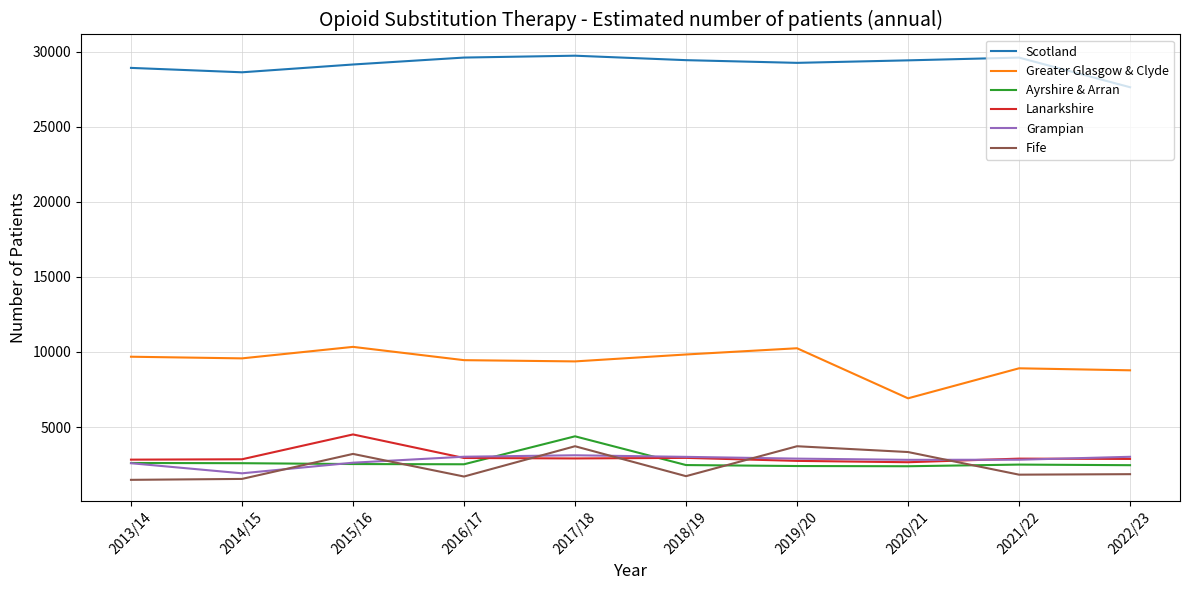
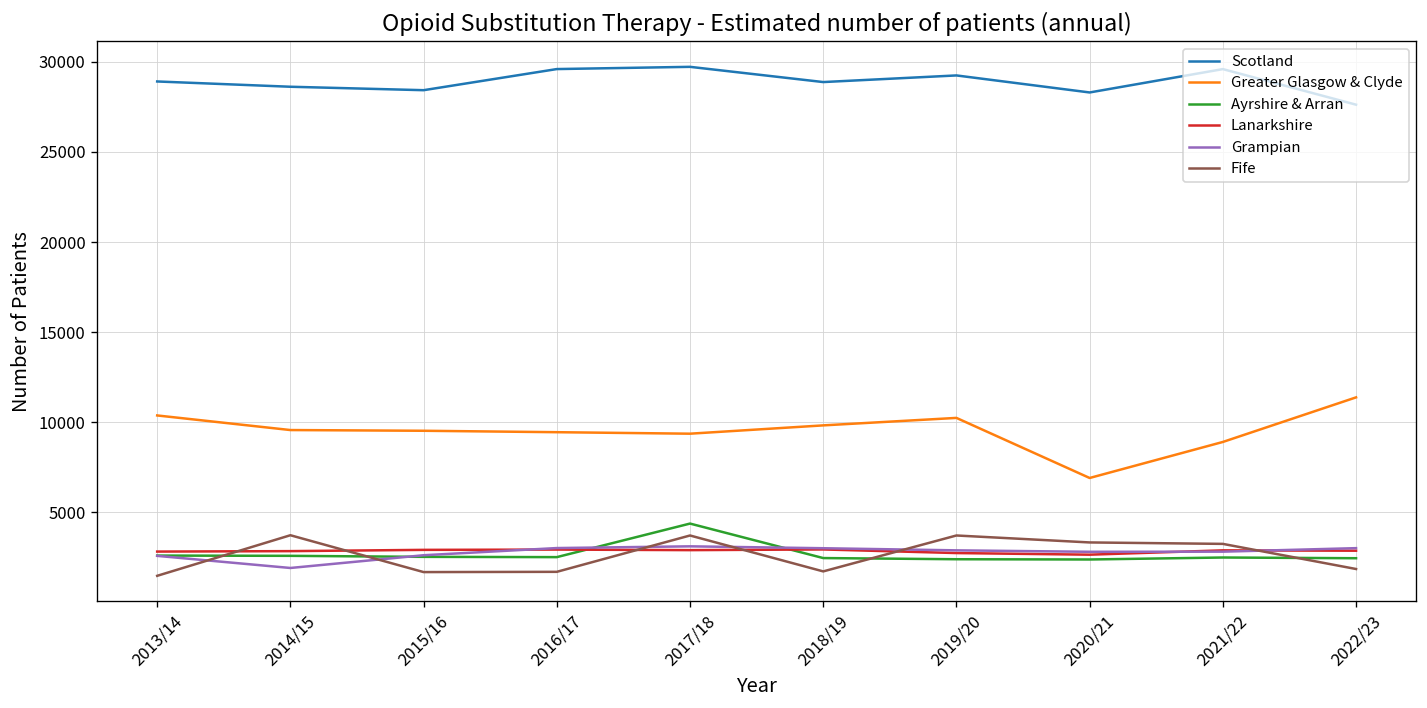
Greater Glasgow & Clyde, 2013/14: 9700 -> 10400
Fife, 2014/15: 1500 -> 3700
Scotland, 2015/16: 29100 -> 28400
Greater Glasgow & Clyde, 2015/16: 10300 -> 9500
Lanarkshire, 2015/16: 4500 -> 2900
Fife, 2015/16: 3200 -> 1700
Scotland, 2018/19: 29400 -> 28900
Scotland, 2020/21: 29400 -> 28300
Fife, 2021/22: 1800 -> 3300
Greater Glasgow & Clyde, 2022/23: 8800 -> 11400
